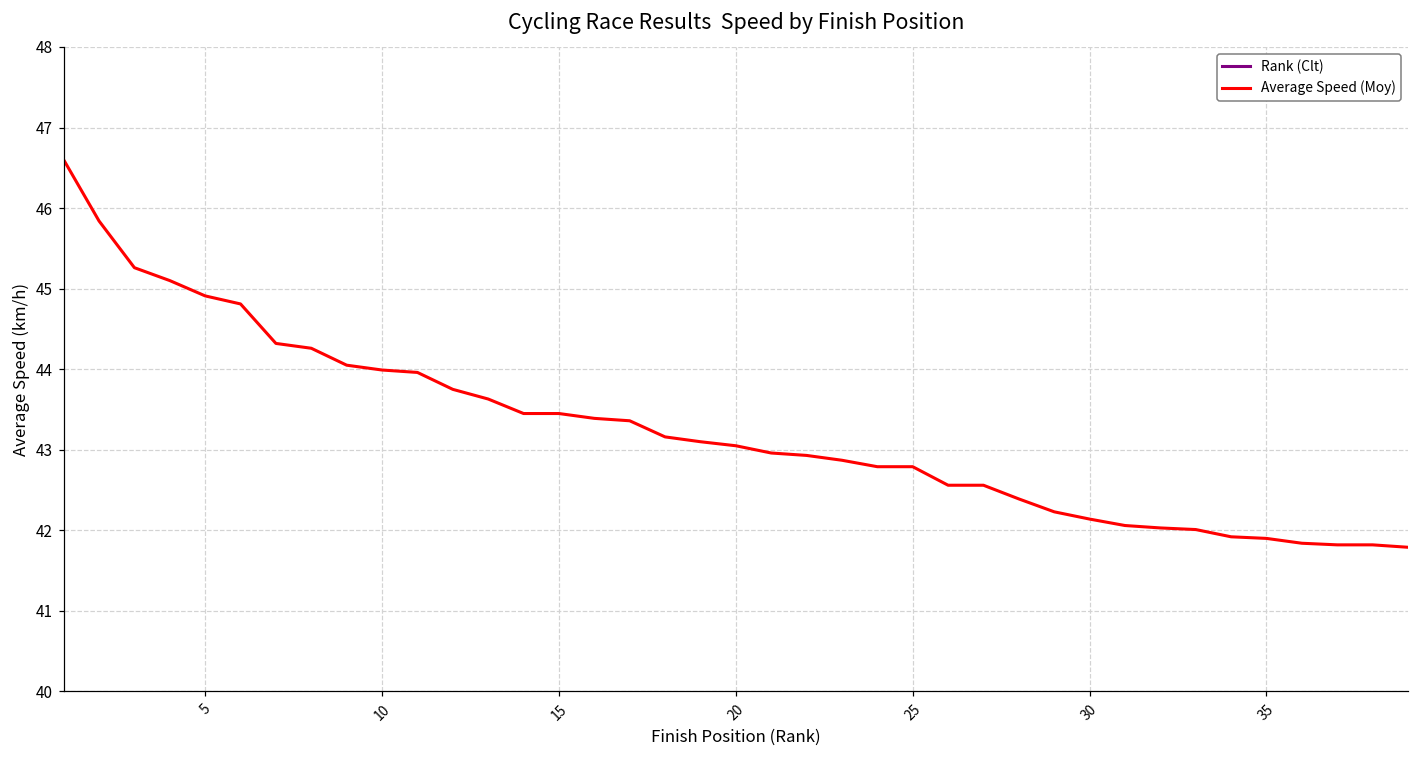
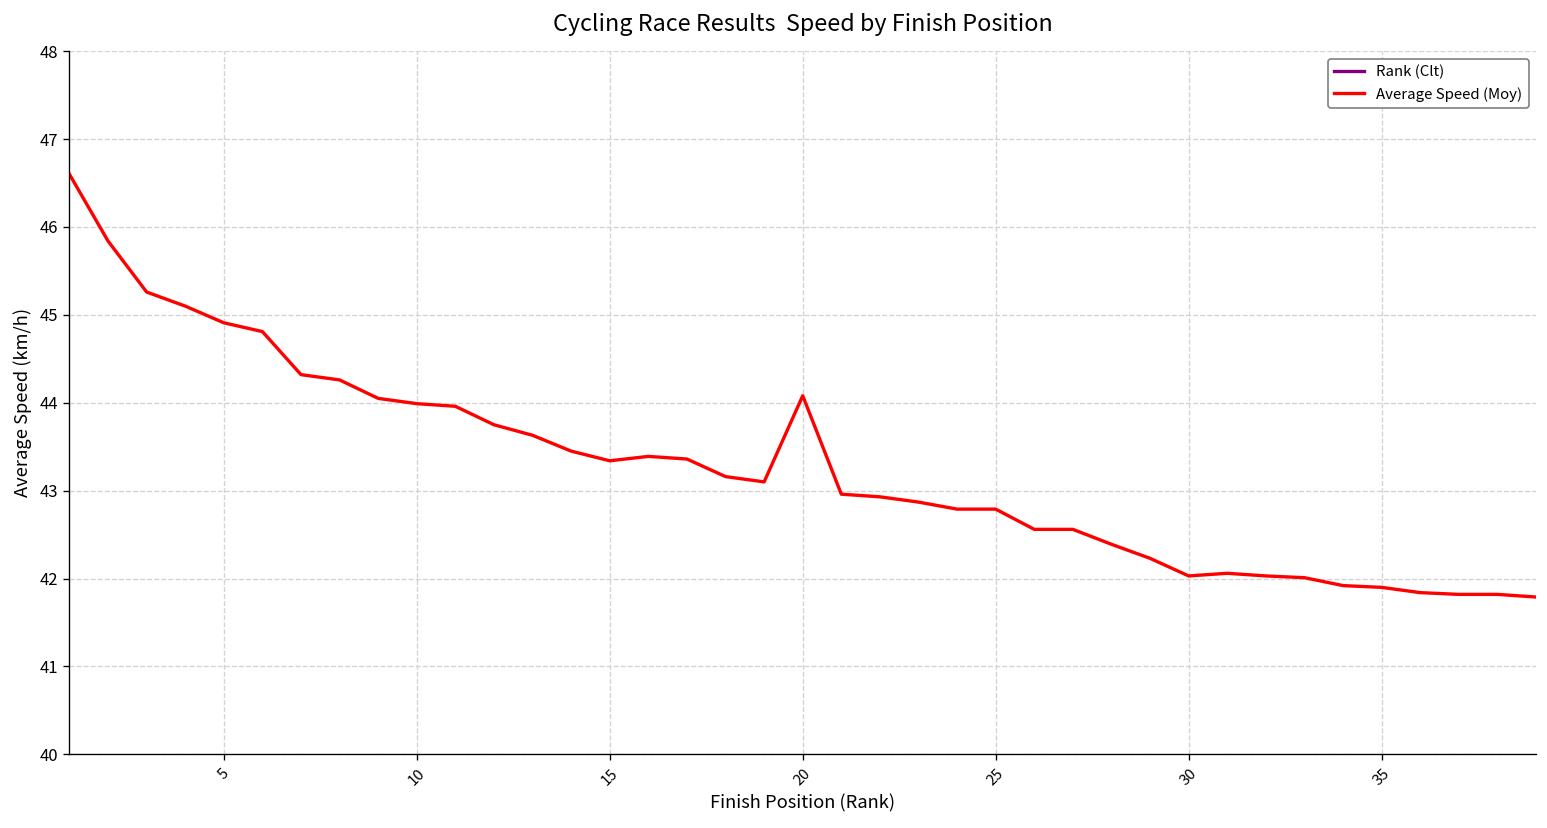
Average Speed (Moy), 15: 43.5 -> 43.3
Average Speed (Moy), 20: 43.1 -> 44.1
Average Speed (Moy), 30: 42.1 -> 42.0
